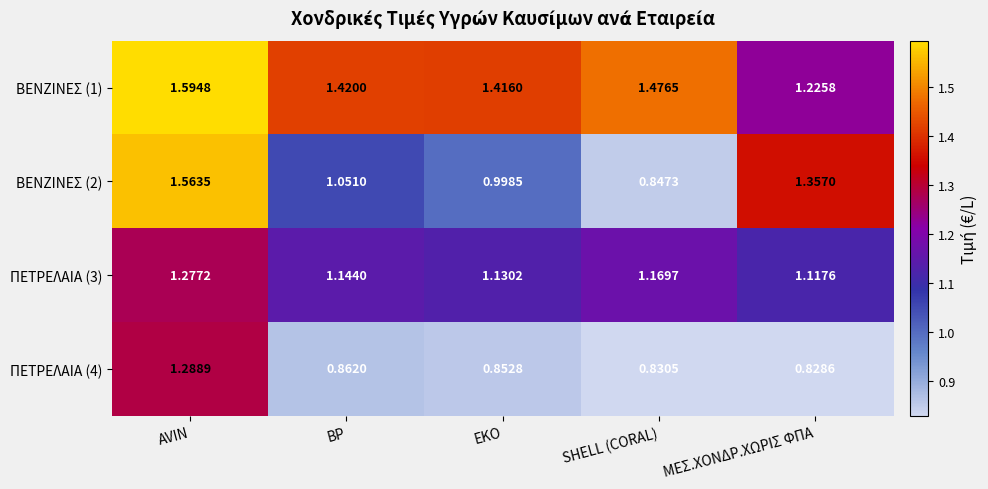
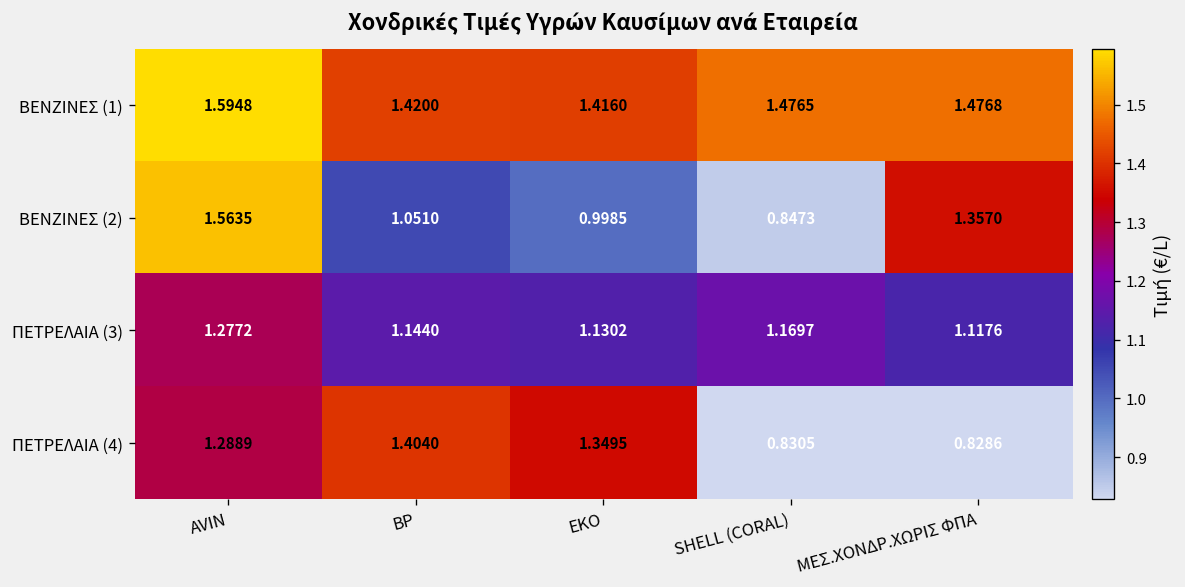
ΒΕΝΖΙΝΕΣ (1), ΜΕΣ.ΧΟΝΔΡ.ΧΩΡΙΣ ΦΠΑ: 1.2258 -> 1.4768
ΠΕΤΡΕΛΑΙΑ (4), BP: 0.8620 -> 1.4040
ΠΕΤΡΕΛΑΙΑ (4), EKO: 0.8528 -> 1.3495
